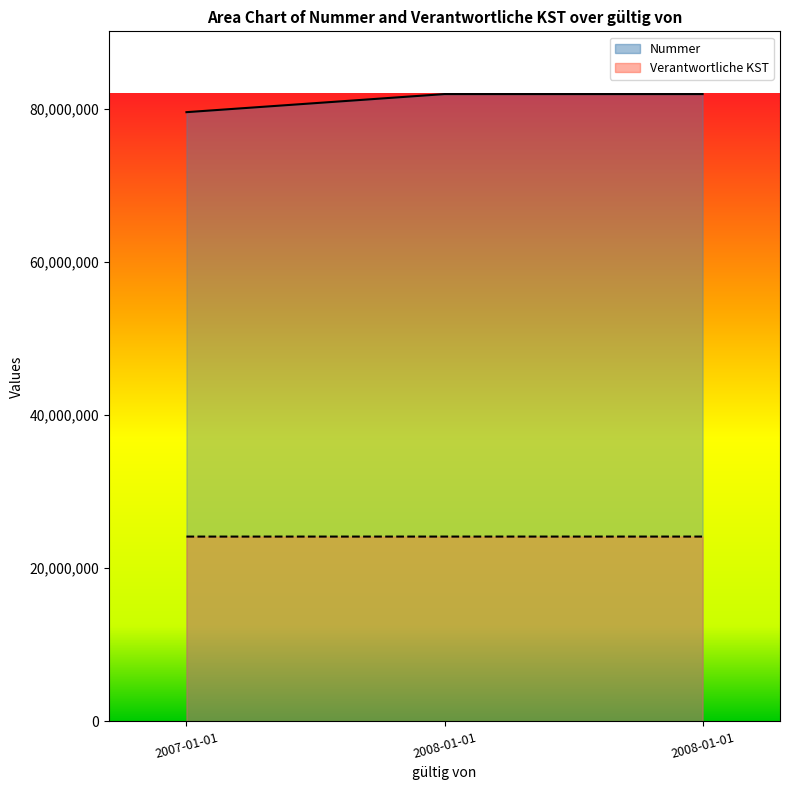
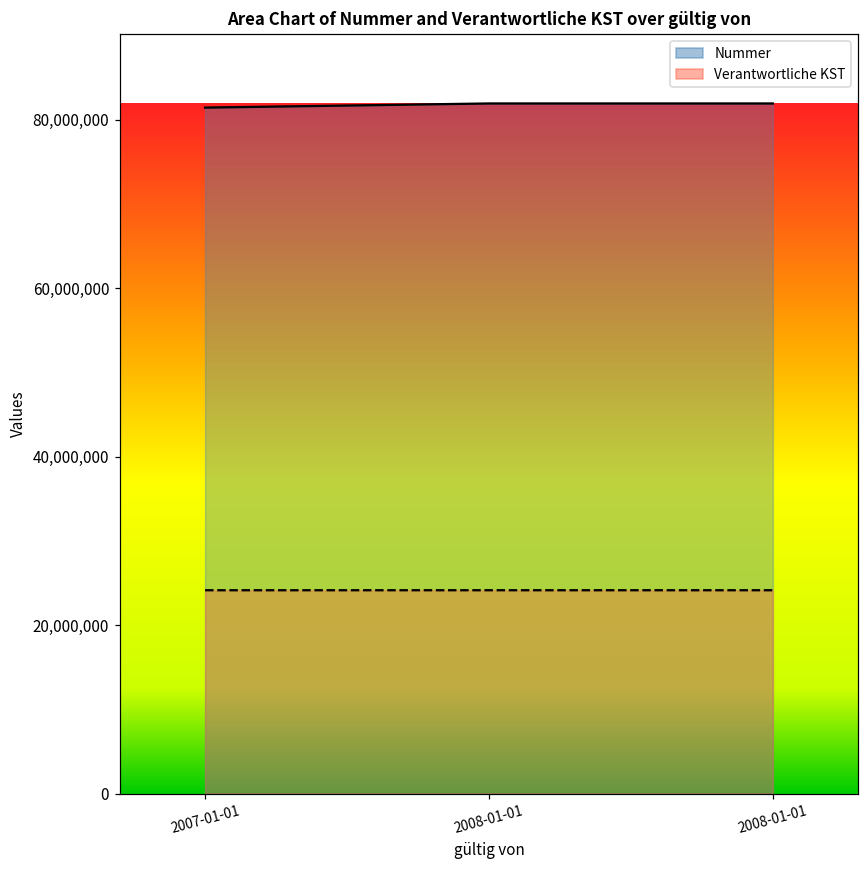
Nummer, 2007-01-01: 80,000,000 -> 81,000,000
